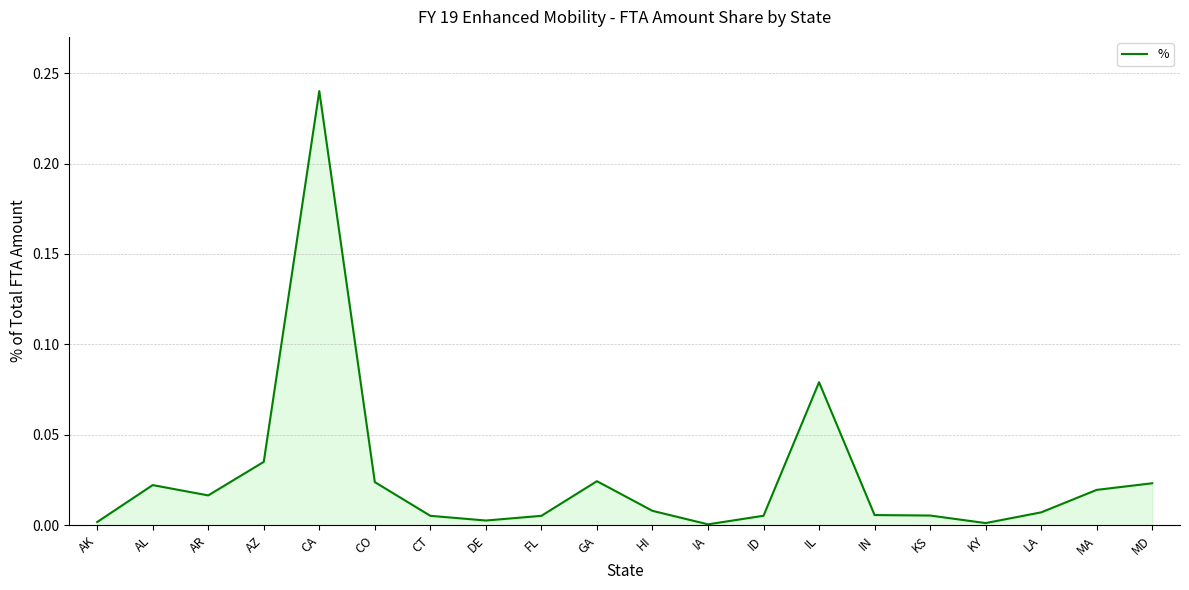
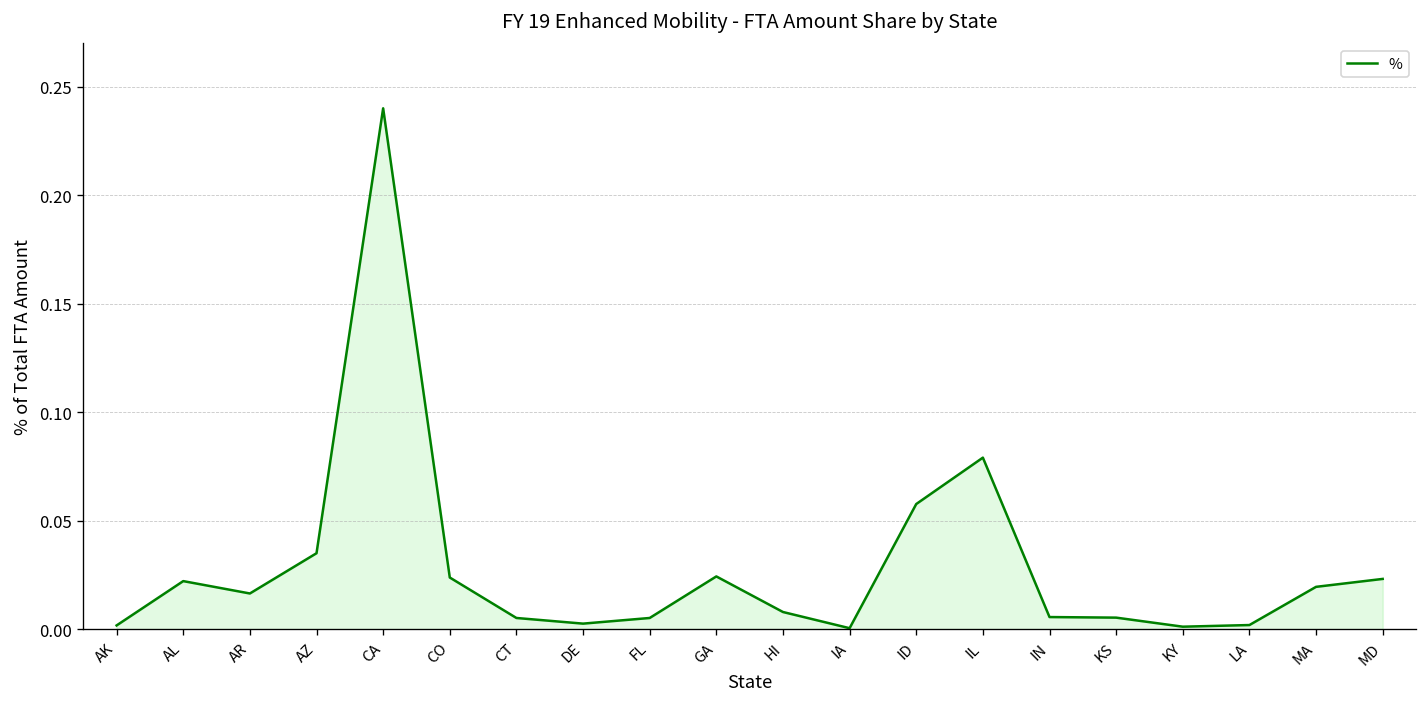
ID: 0.005 -> 0.058
LA: 0.007 -> 0.002
